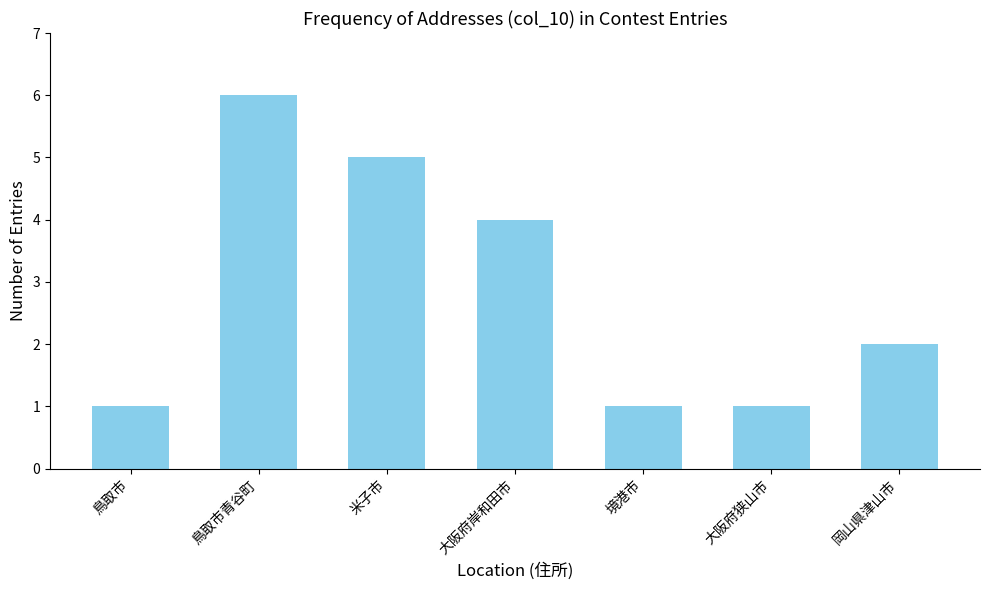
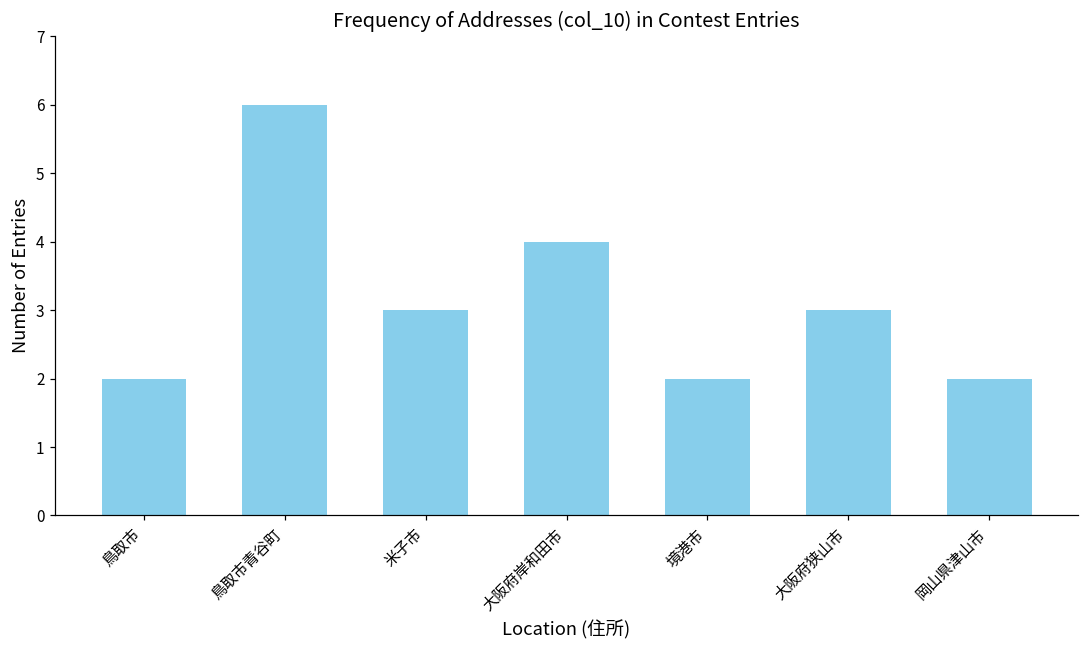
鳥取市: 1 -> 2
米子市: 5 -> 3
境港市: 1 -> 2
大阪府狭山市: 1 -> 3
